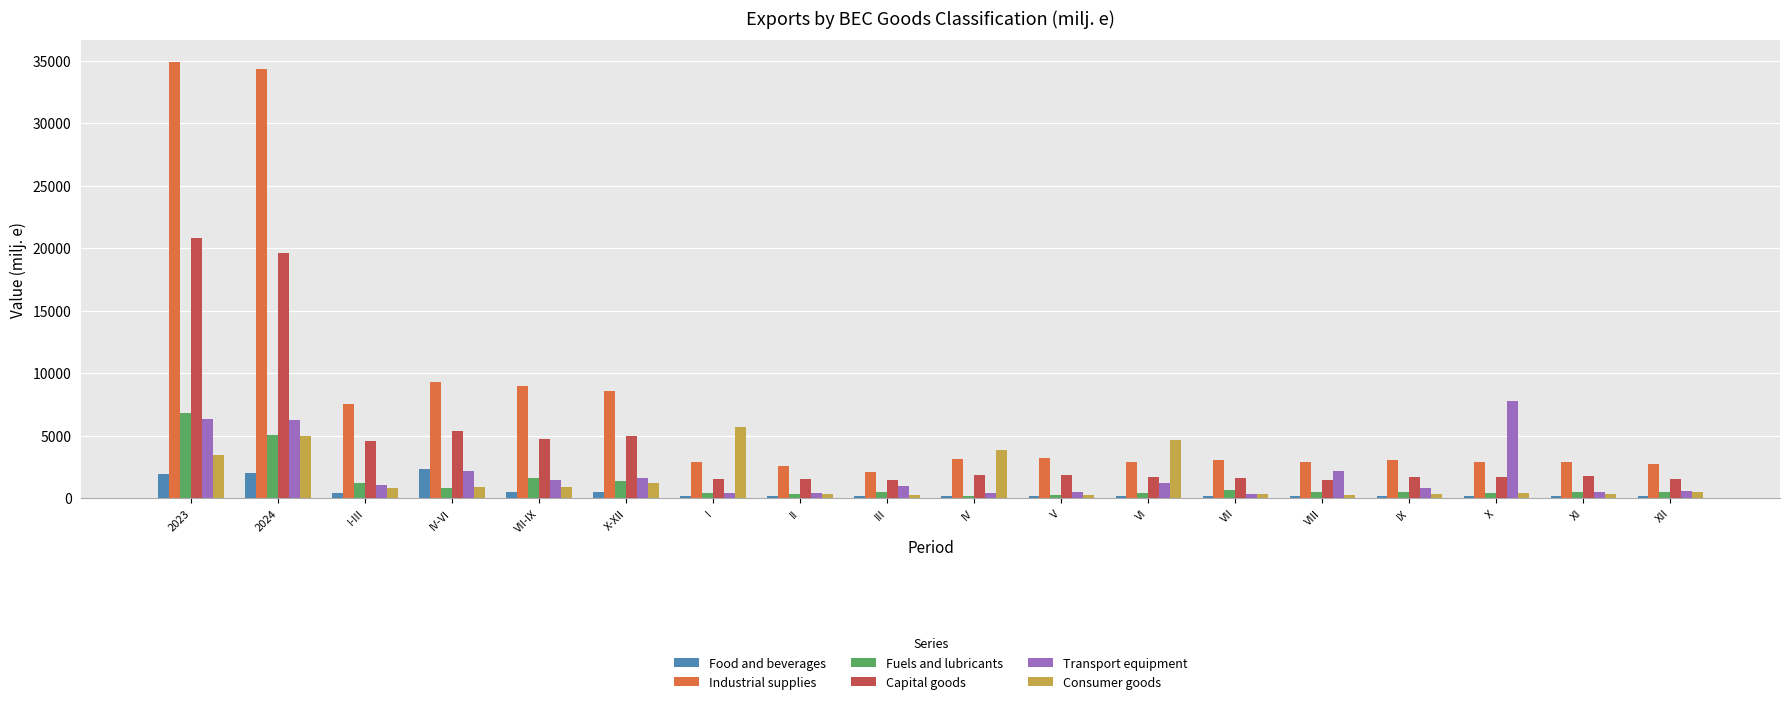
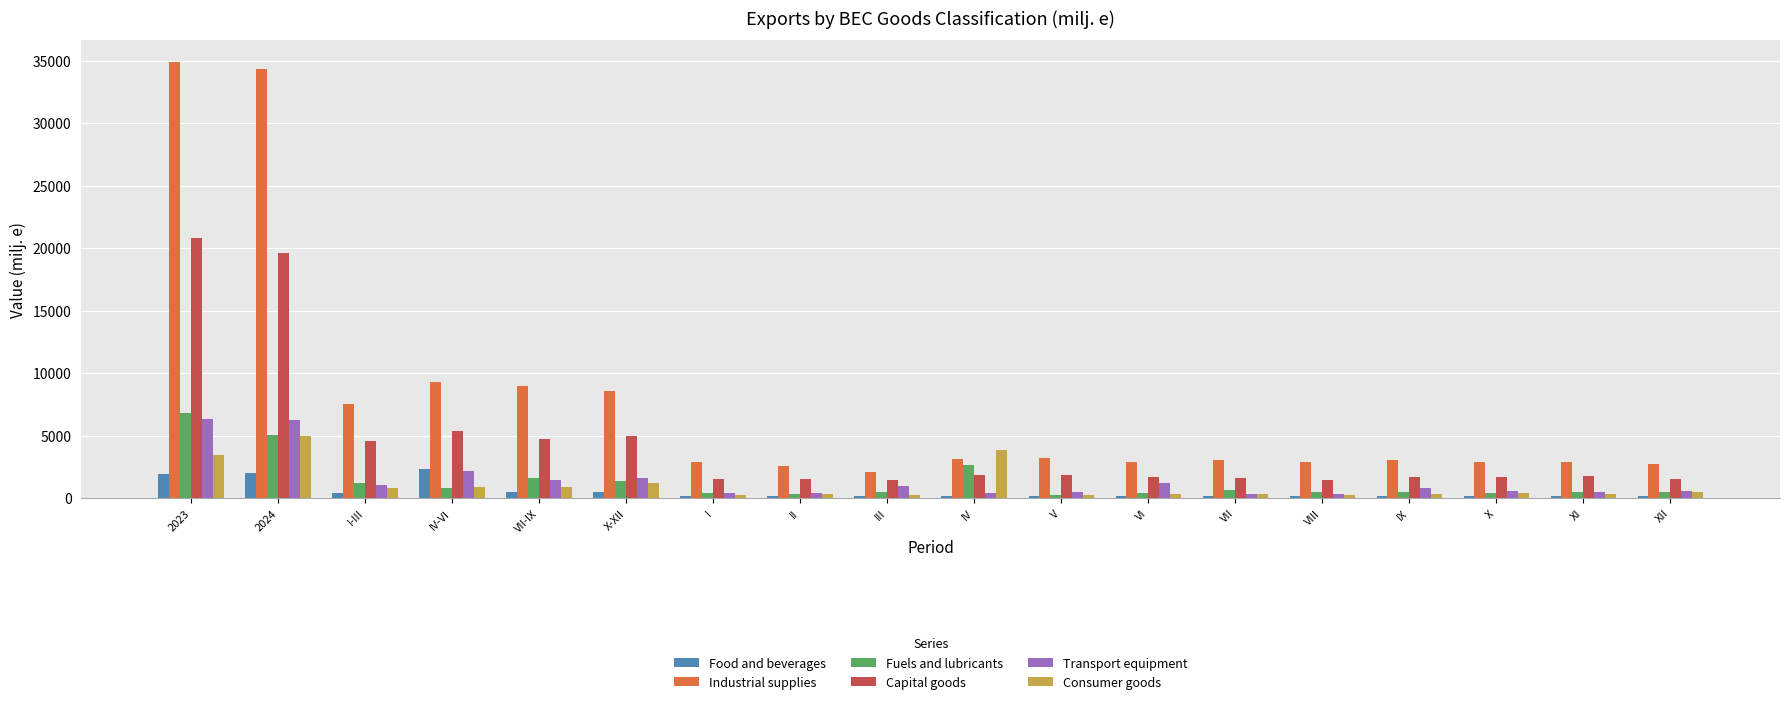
Consumer goods, I: 5700 -> 300
Fuels and lubricants, IV: 200 -> 2600
Consumer goods, VI: 4600 -> 300
Transport equipment, VIII: 2200 -> 400
Transport equipment, X: 7800 -> 500
